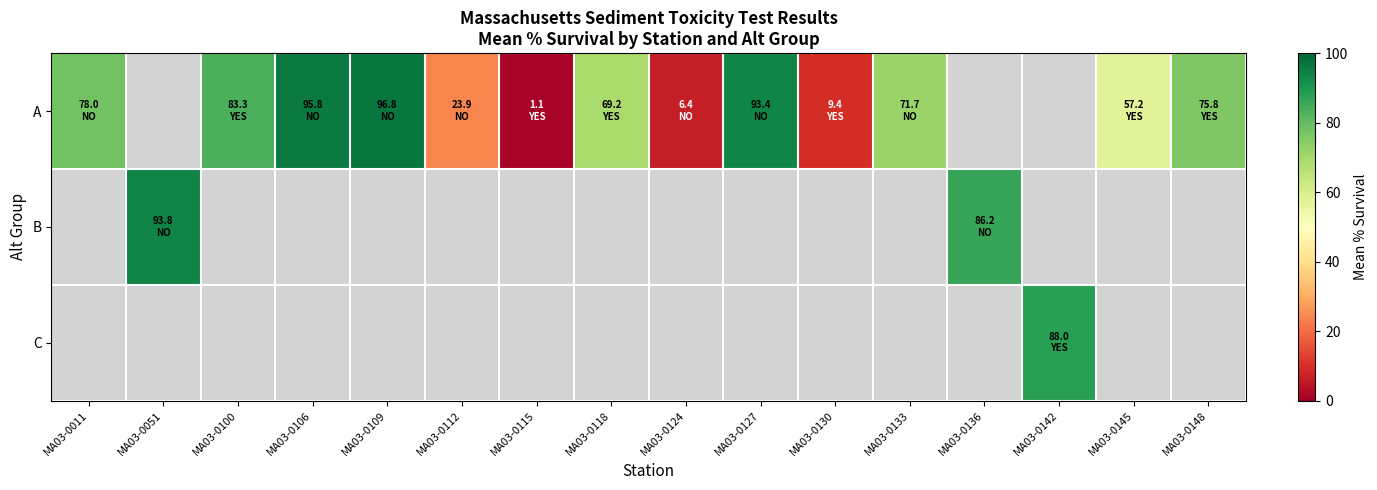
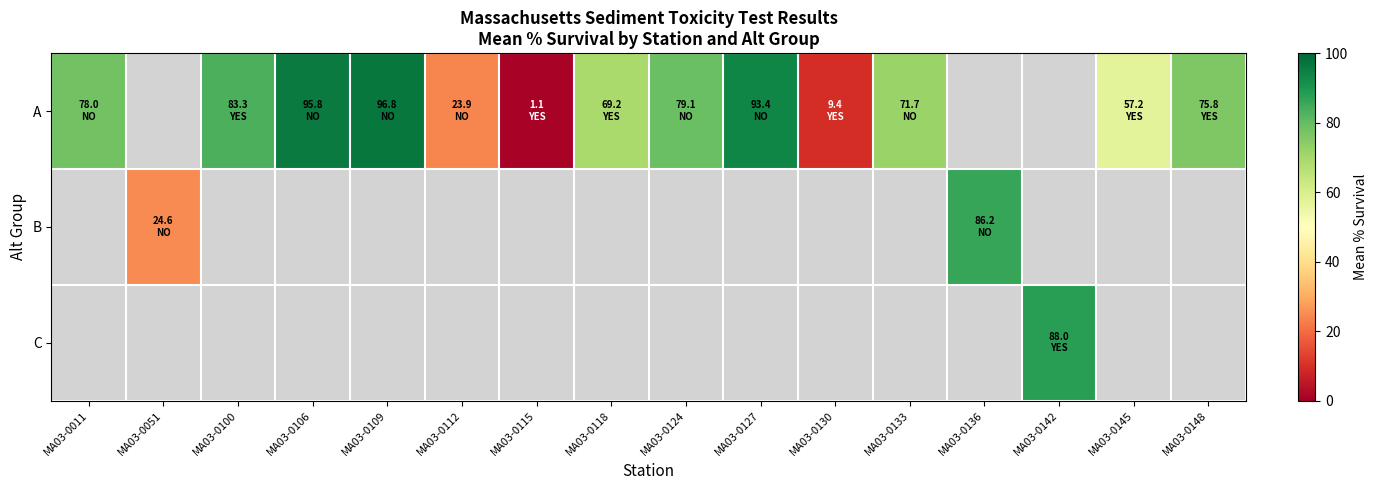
A, MA03-0124: 6.4 -> 79.1
B, MA03-0051: 93.8 -> 24.6
